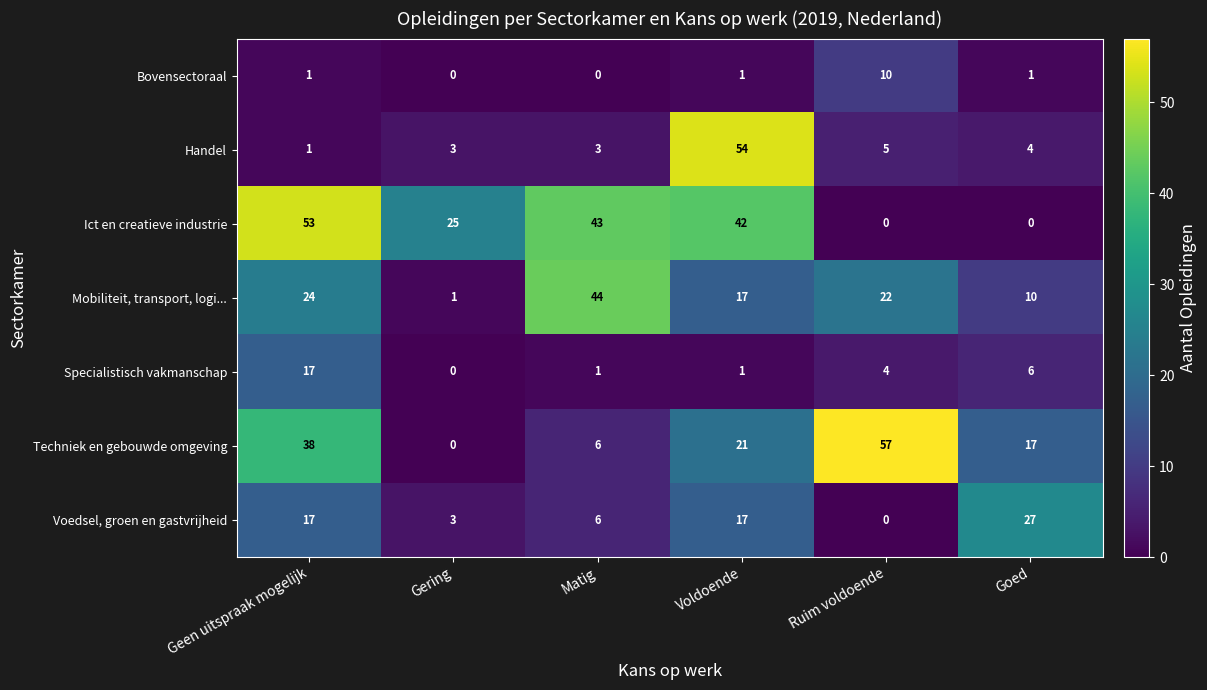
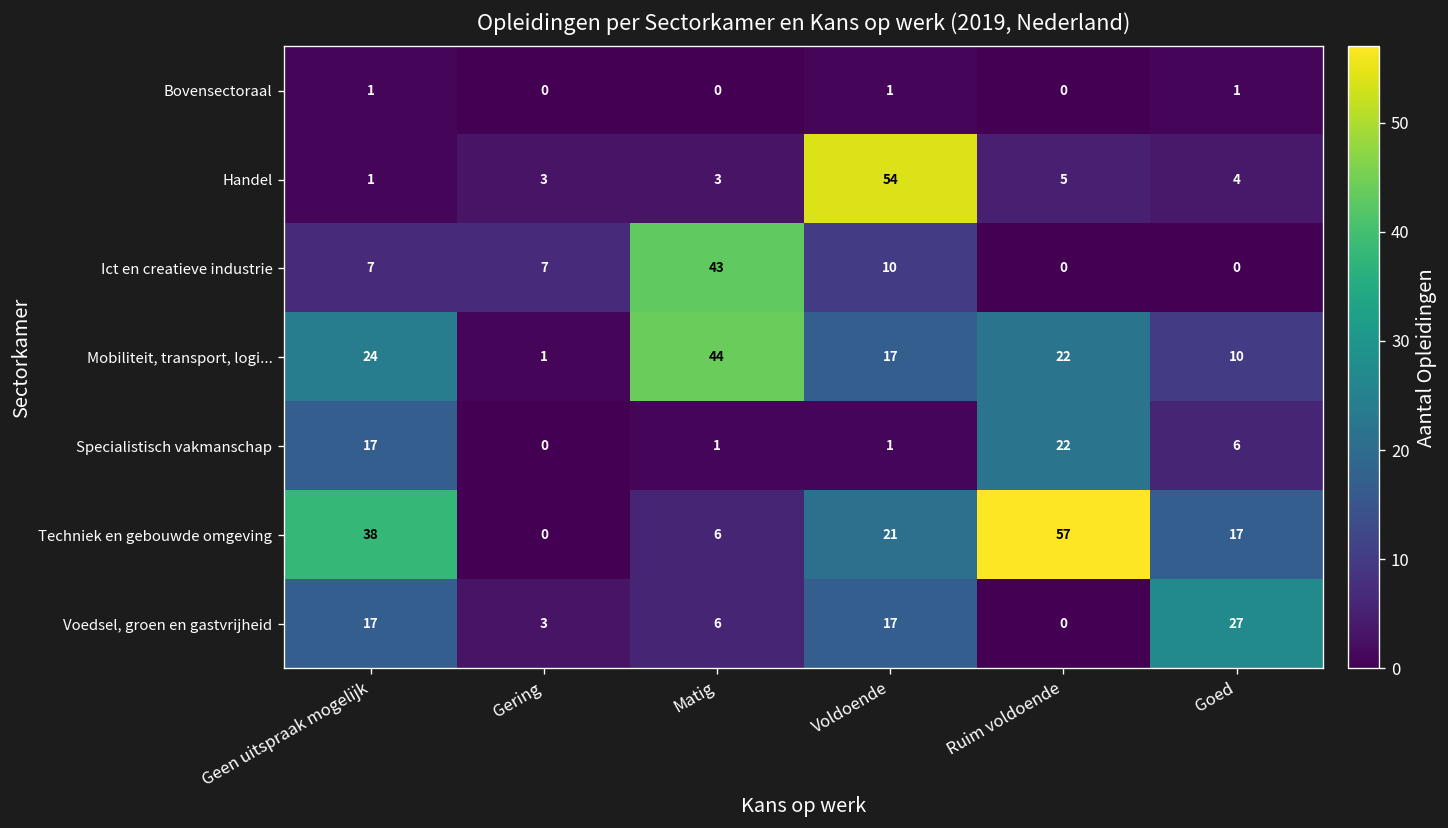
Bovensectoraal, Ruim voldoende: 10 -> 0
Ict en creatieve industrie, Geen uitspraak mogelijk: 53 -> 7
Ict en creatieve industrie, Gering: 25 -> 7
Ict en creatieve industrie, Voldoende: 42 -> 10
Specialistisch vakmanschap, Ruim voldoende: 4 -> 22
